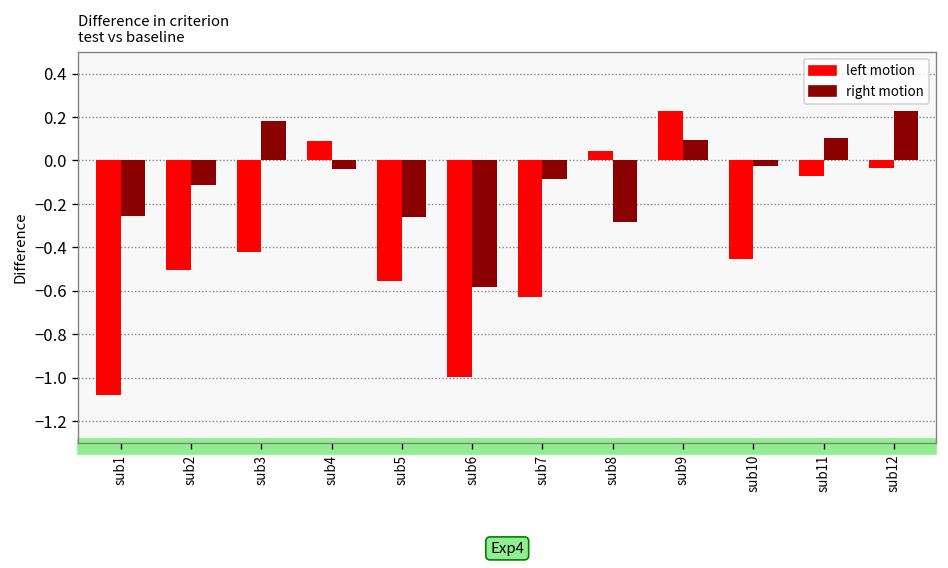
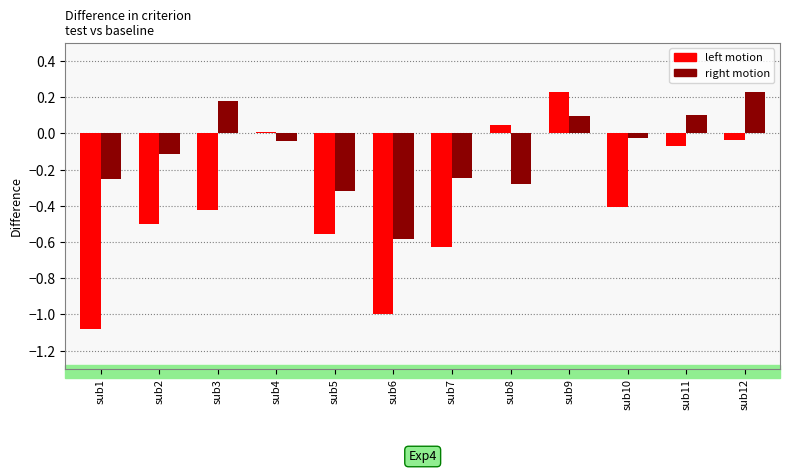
left motion, sub4: 0.09 -> 0.01
right motion, sub5: -0.26 -> -0.32
right motion, sub7: -0.09 -> -0.25
left motion, sub10: -0.45 -> -0.40
